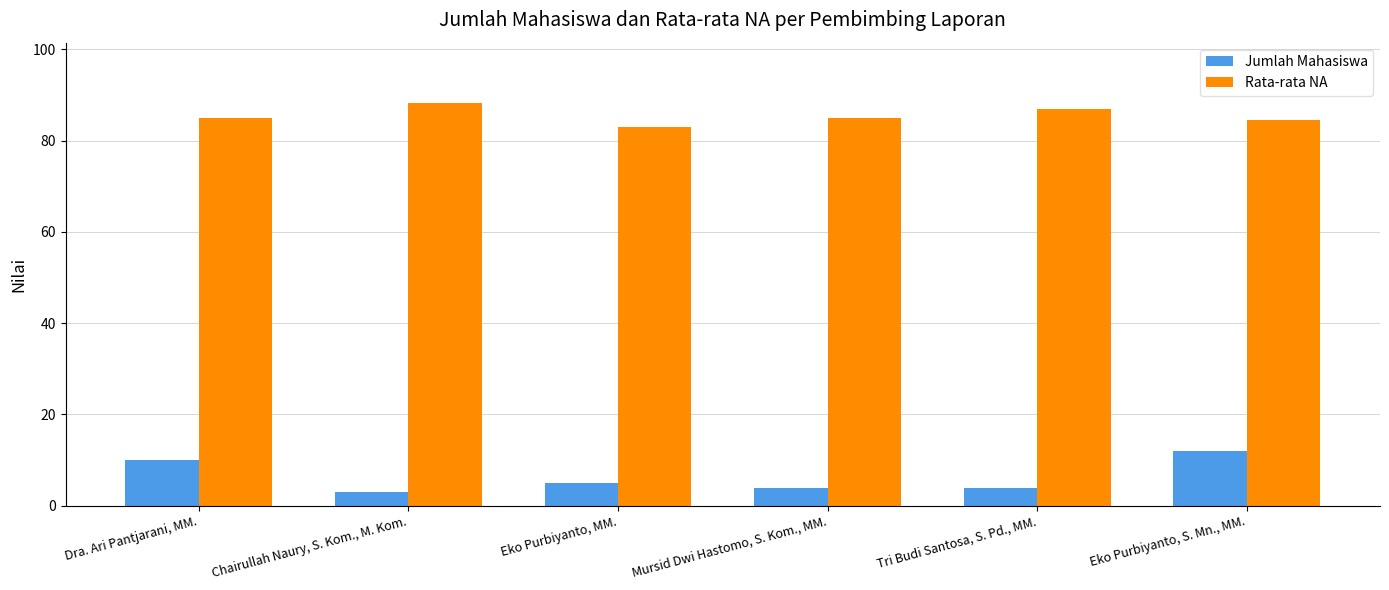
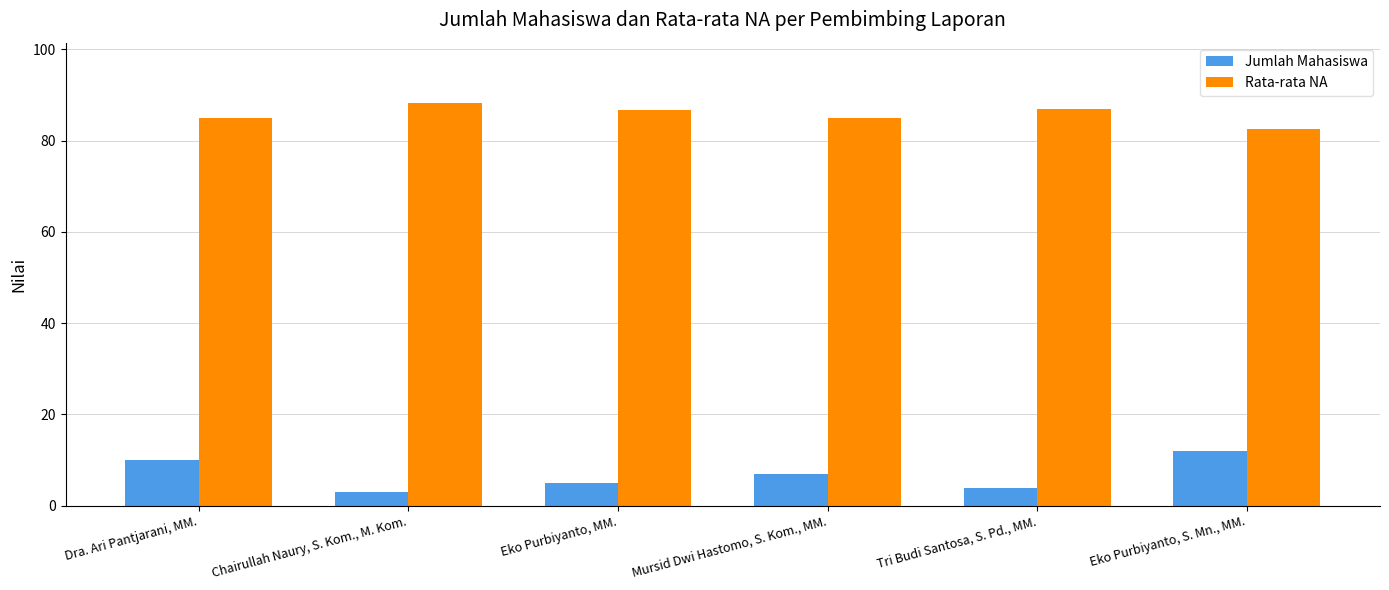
Rata-rata NA, Eko Purbiyanto, MM.: 83 -> 87
Jumlah Mahasiswa, Mursid Dwi Hastomo, S. Kom., MM.: 4 -> 7
Rata-rata NA, Eko Purbiyanto, S. Mn., MM.: 84 -> 83
